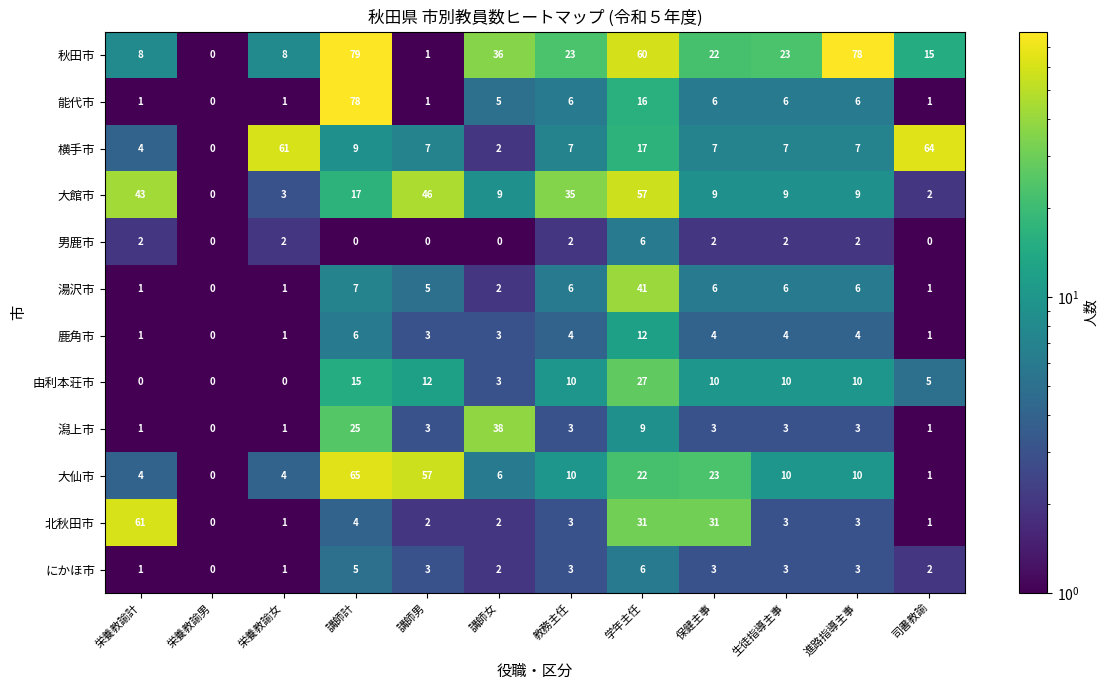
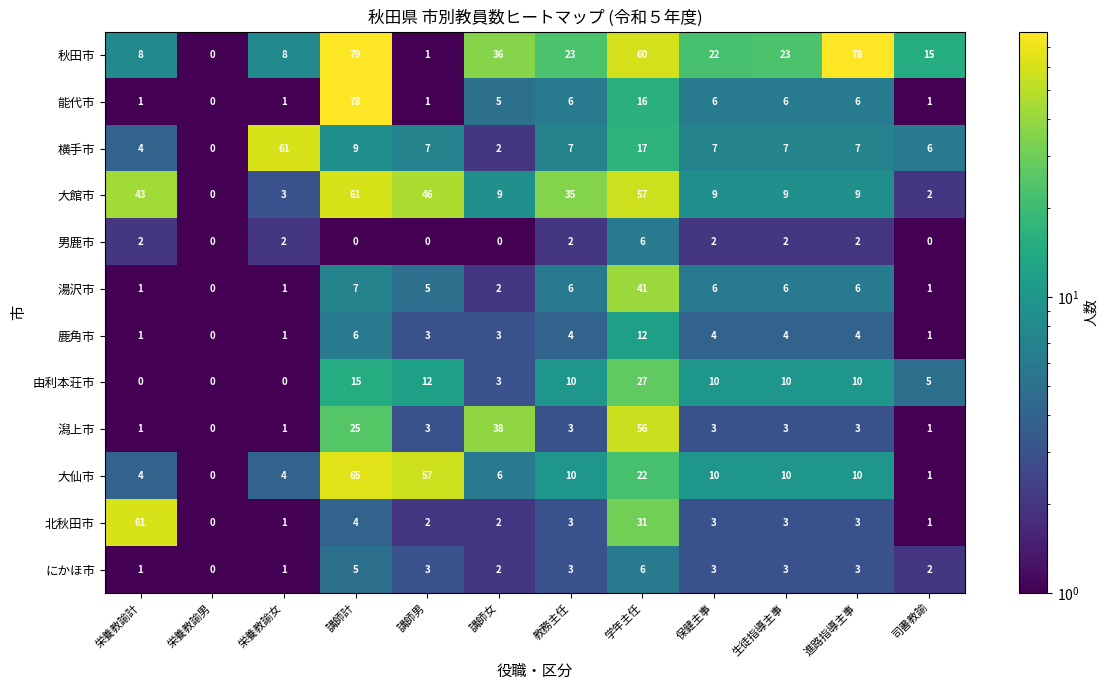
横手市, 司書教諭: 64 -> 6
大館市, 講師計: 17 -> 61
潟上市, 学年主任: 9 -> 56
大仙市, 保健主事: 23 -> 10
北秋田市, 保健主事: 31 -> 3
